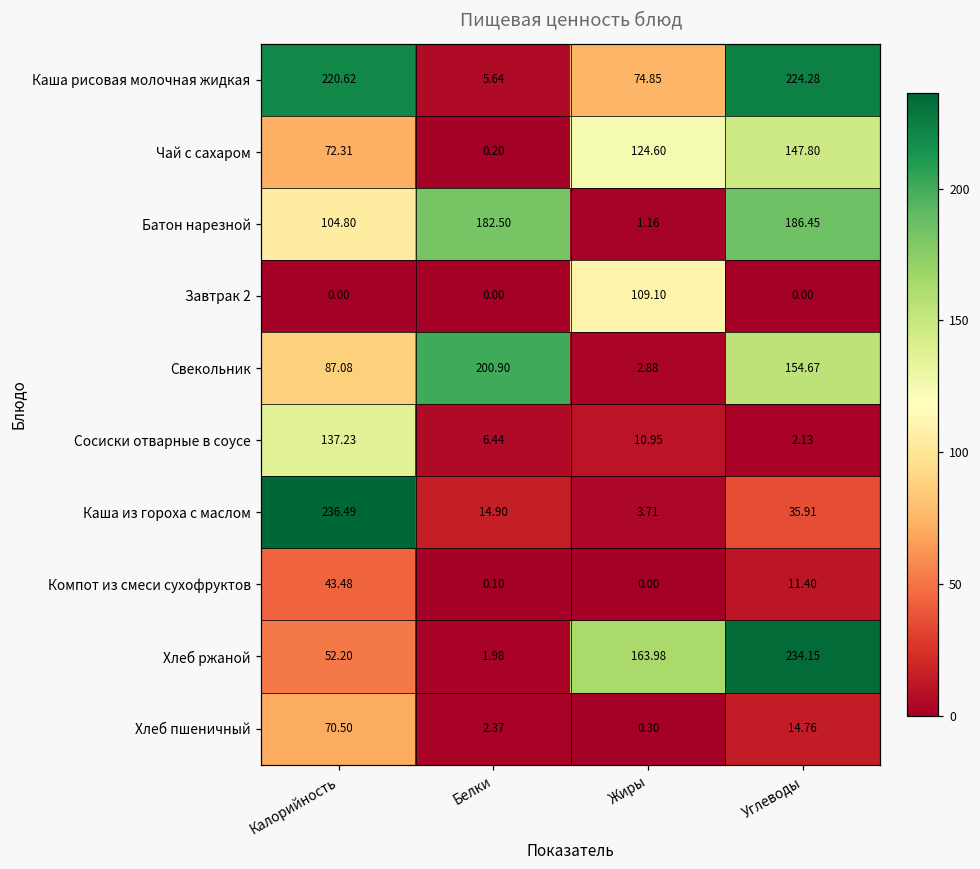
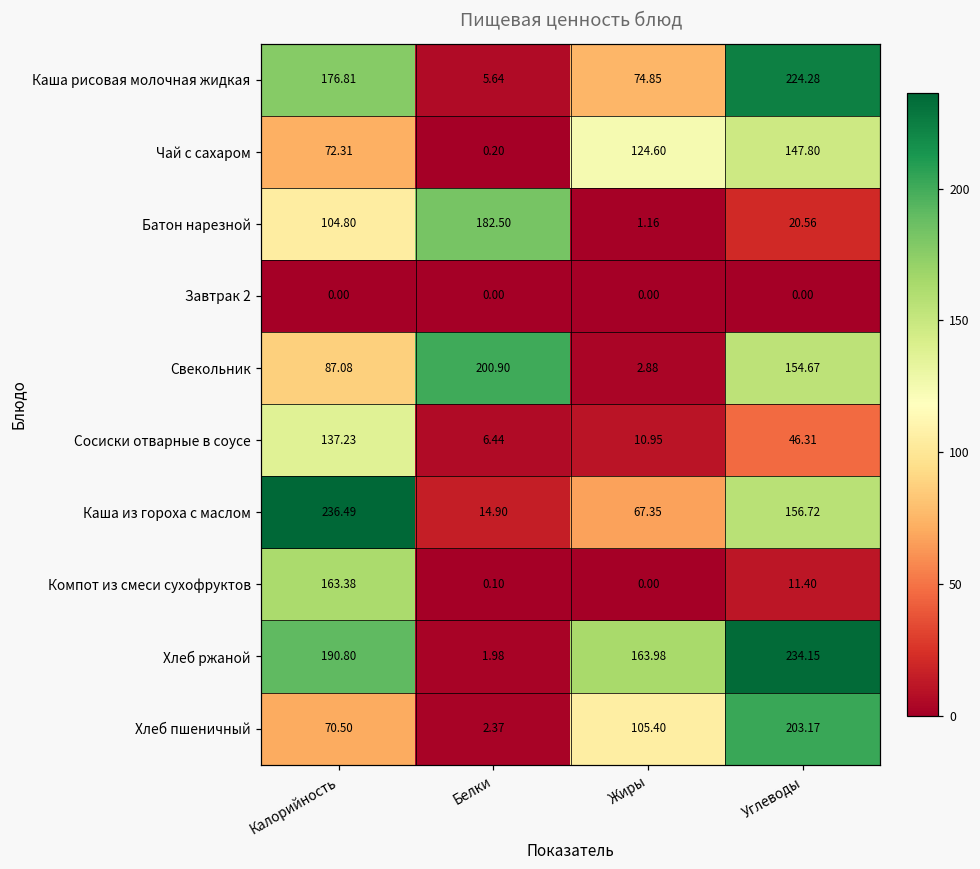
Каша рисовая молочная жидкая, Калорийность: 220.62 -> 176.81
Батон нарезной, Углеводы: 186.45 -> 20.56
Завтрак 2, Жиры: 109.10 -> 0.00
Сосиски отварные в соусе, Углеводы: 2.13 -> 46.31
Каша из гороха с маслом, Жиры: 3.71 -> 67.35
Каша из гороха с маслом, Углеводы: 35.91 -> 156.72
Компот из смеси сухофруктов, Калорийность: 43.48 -> 163.38
Хлеб ржаной, Калорийность: 52.20 -> 190.80
Хлеб пшеничный, Жиры: 0.30 -> 105.40
Хлеб пшеничный, Углеводы: 14.76 -> 203.17
